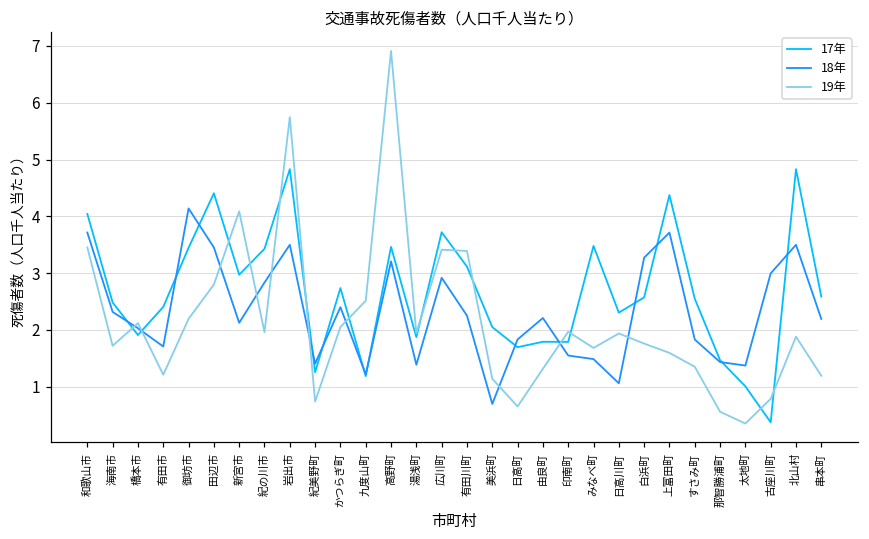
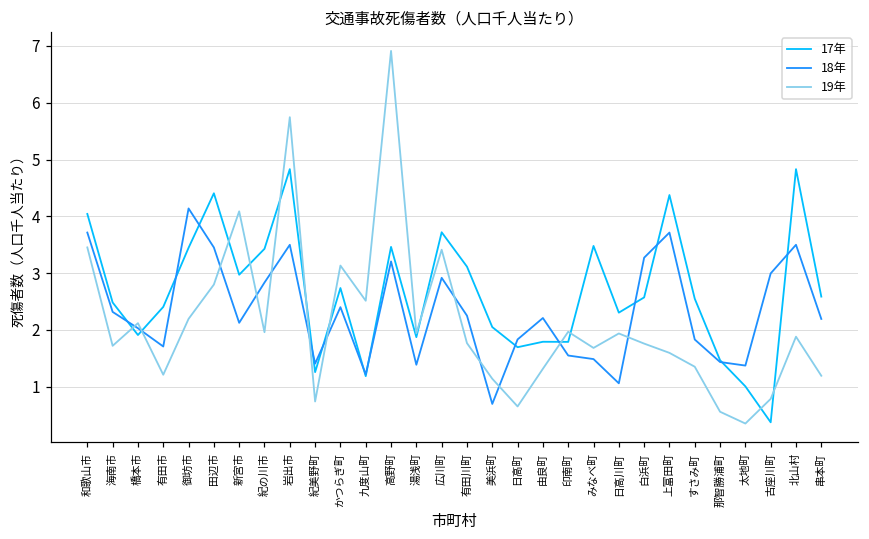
19年, かつらぎ町: 2.1 -> 3.1
19年, 有田川町: 3.4 -> 1.8
